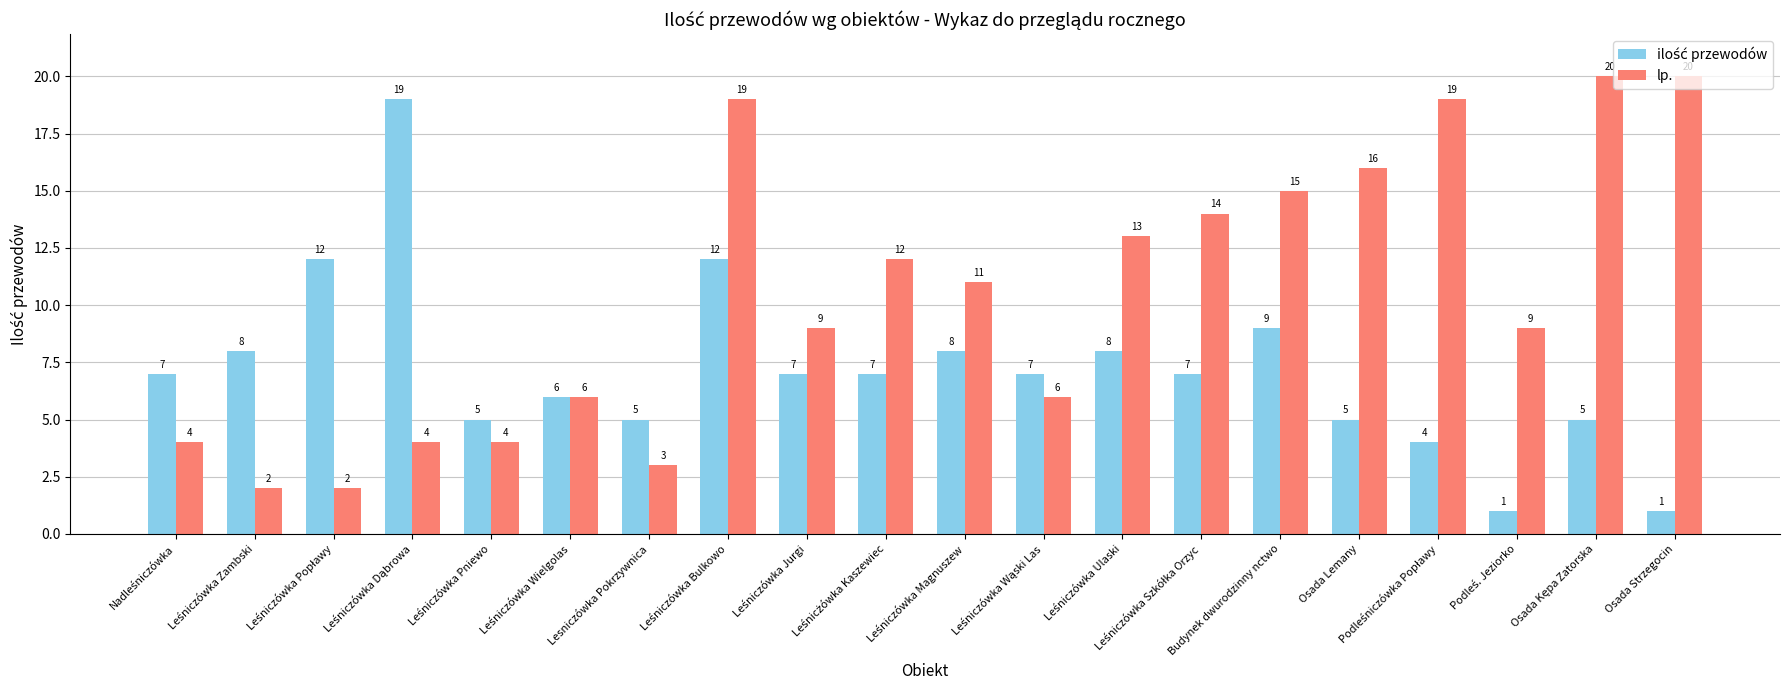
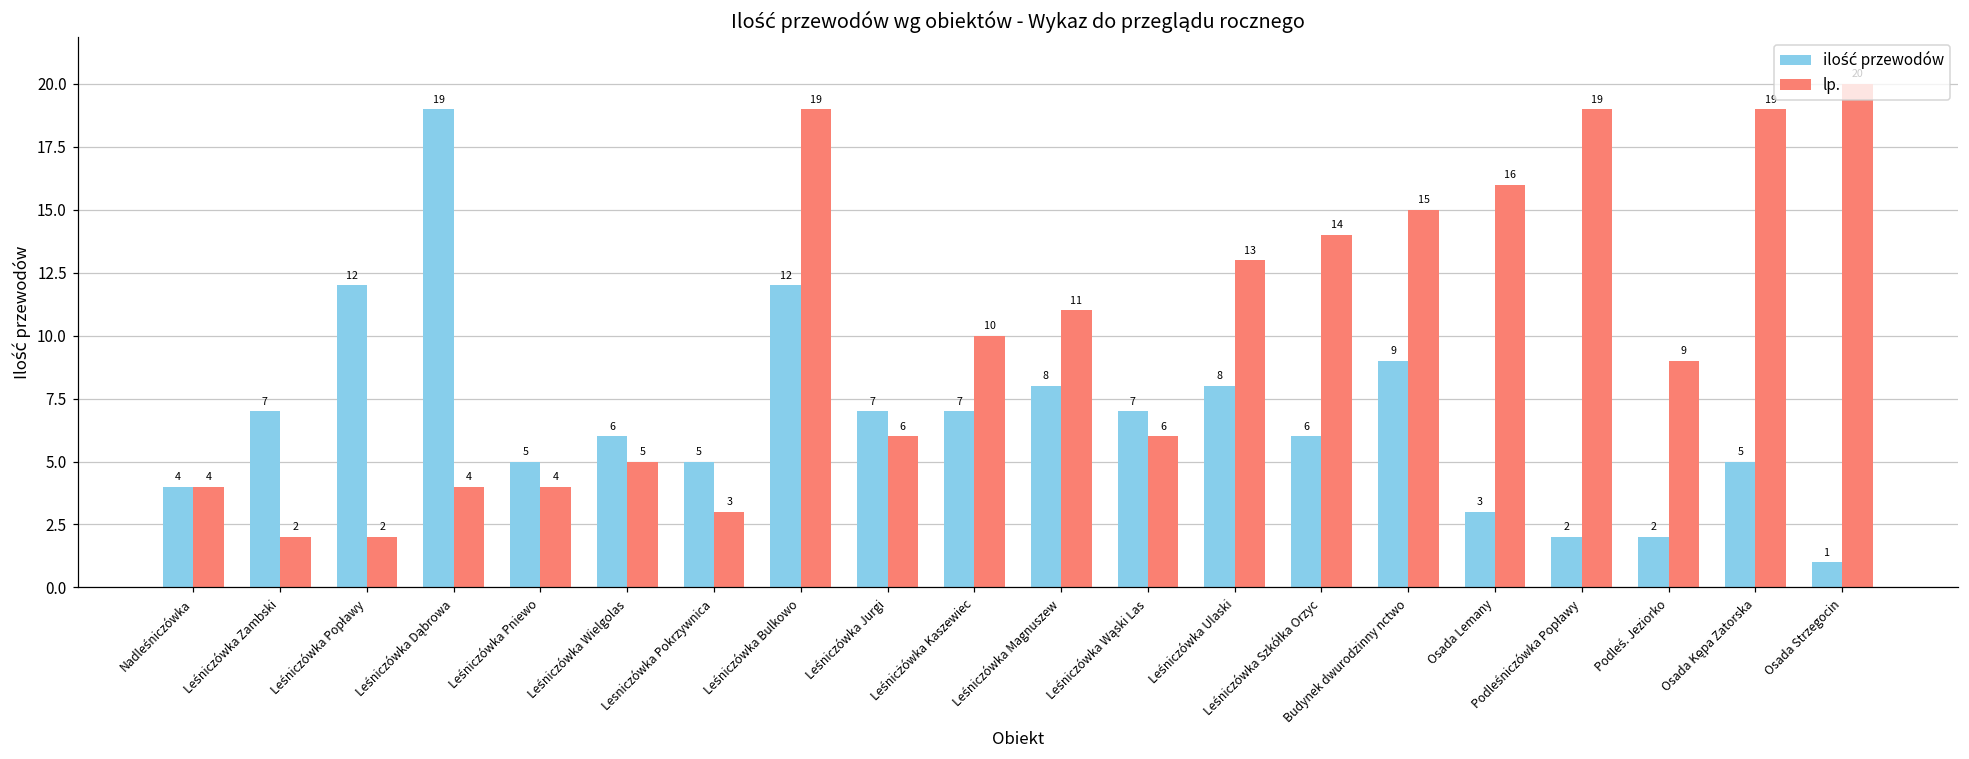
ilość przewodów, Nadleśniczówka: 7 -> 4
ilość przewodów, Leśniczówka Zambski: 8 -> 7
lp., Leśniczówka Wielgolas: 6 -> 5
lp., Leśniczówka Jurgi: 9 -> 6
lp., Leśnicżówka Kaszewiec: 12 -> 10
ilość przewodów, Leśniczówka Szkółka Orzyc: 7 -> 6
ilość przewodów, Osada Lemany: 5 -> 3
ilość przewodów, Podleśniczówka Popławy: 4 -> 2
ilość przewodów, Podleś. Jeziorko: 1 -> 2
lp., Osada Kępa Zatorska: 20 -> 19
